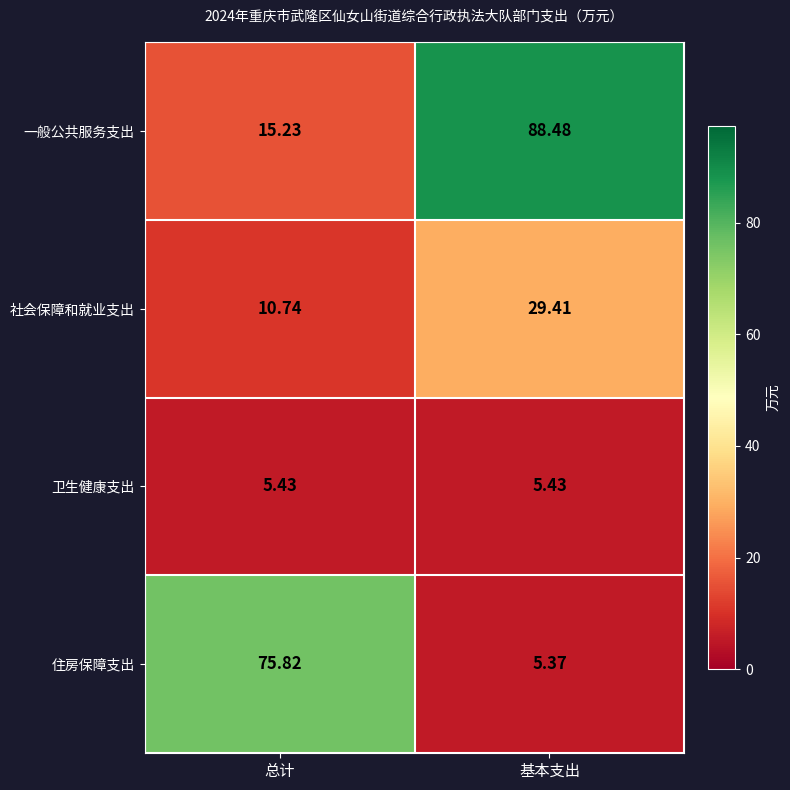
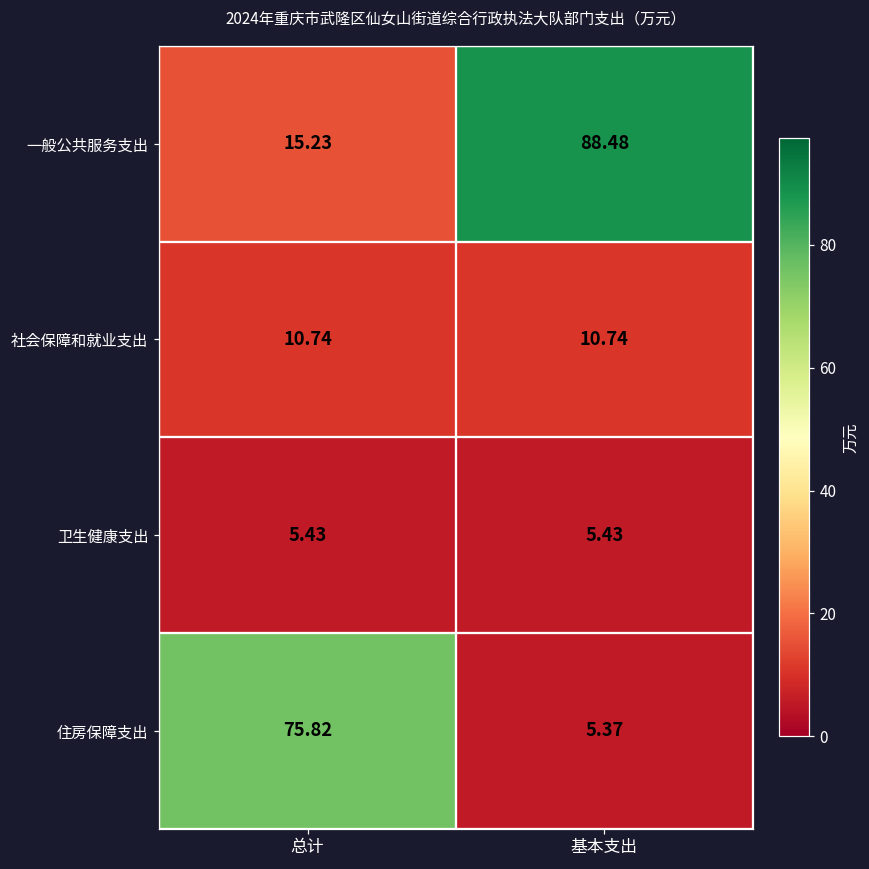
社会保障和就业支出, 基本支出: 29.41 -> 10.74
